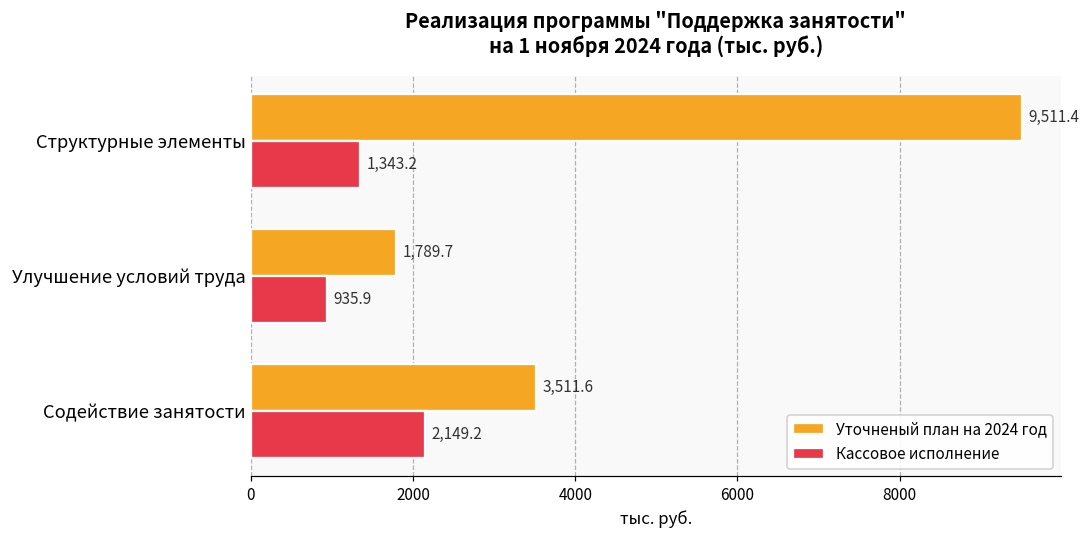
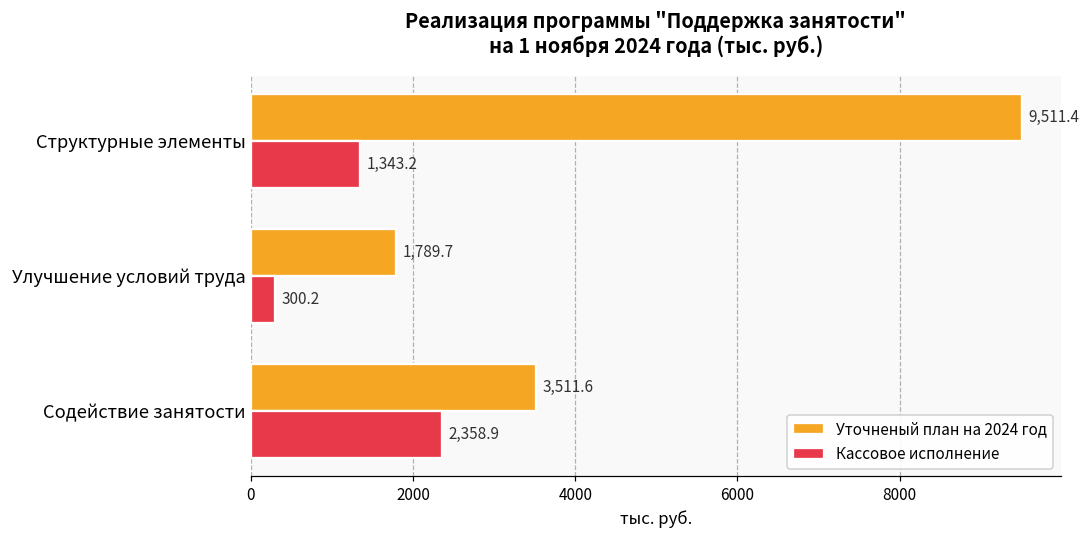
Кассовое исполнение, Улучшение условий труда: 935.9 -> 300.2
Кассовое исполнение, Содействие занятости: 2,149.2 -> 2,358.9
